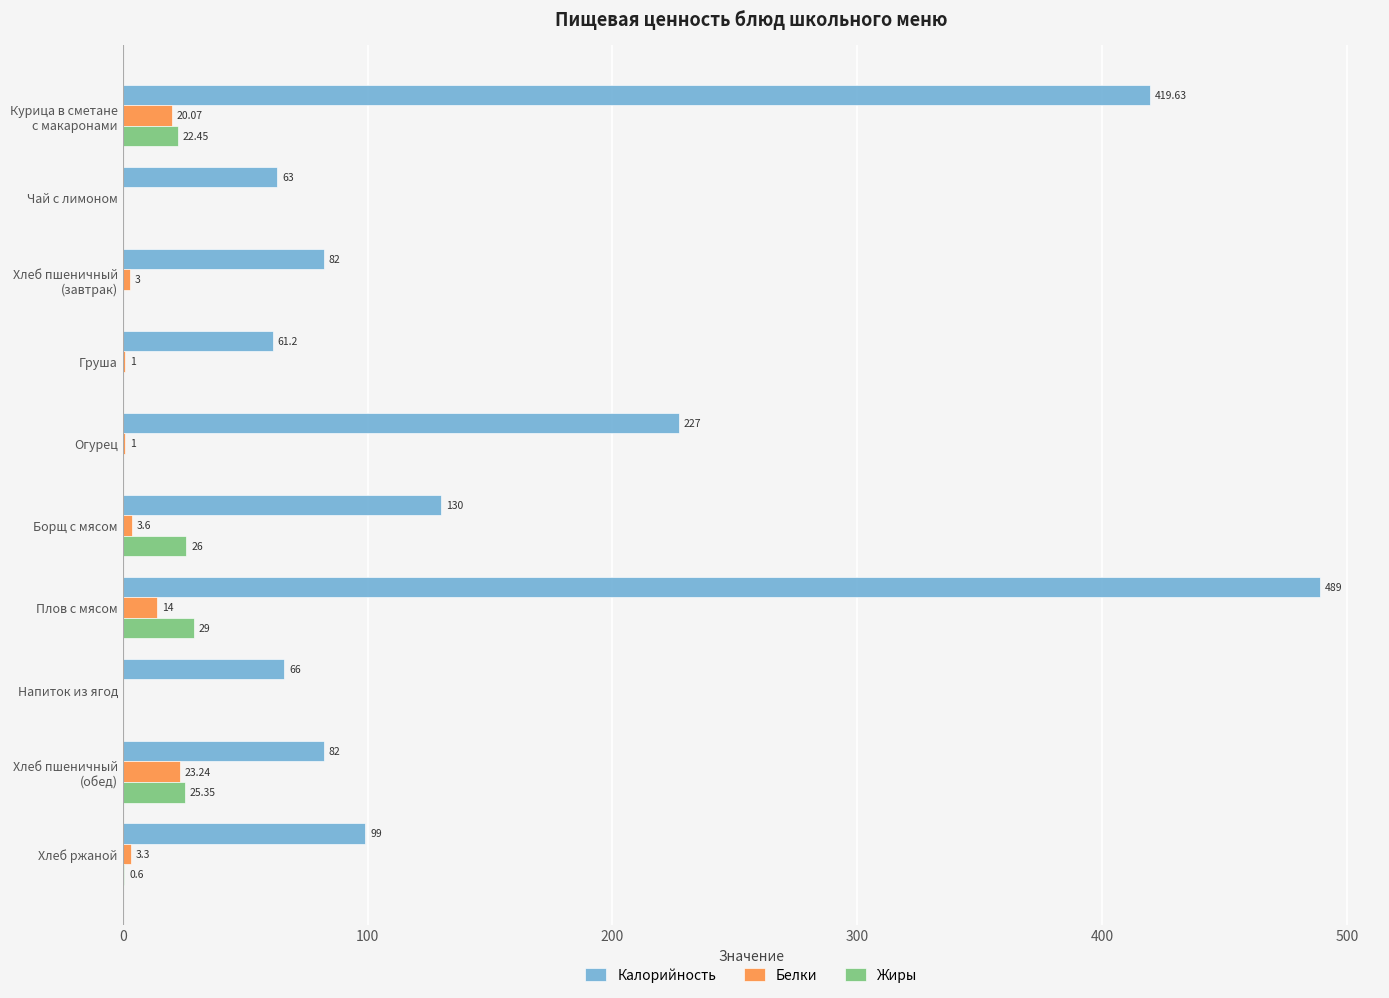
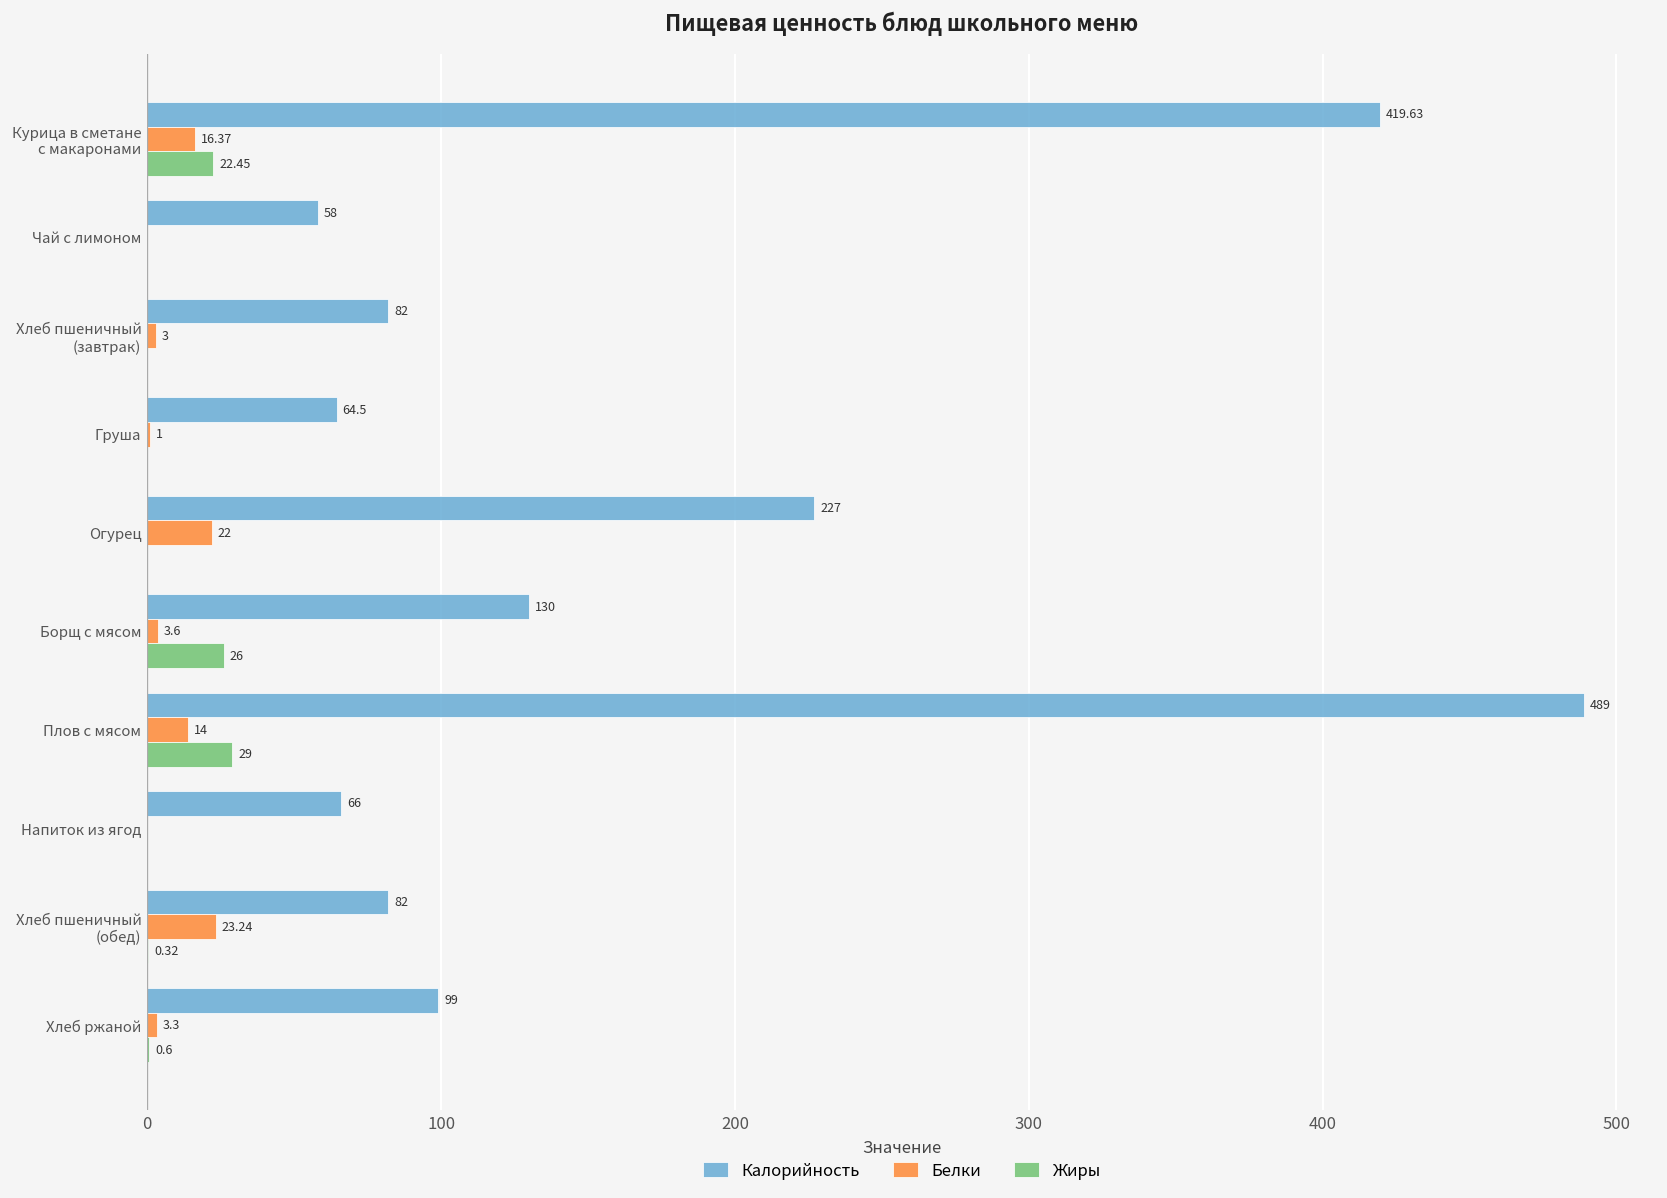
Белки, Курица в сметане с макаронами: 20.07 -> 16.37
Калорийность, Чай с лимоном: 63 -> 58
Калорийность, Груша: 61.2 -> 64.5
Белки, Огурец: 1 -> 22
Жиры, Хлеб пшеничный (обед): 25.35 -> 0.32
